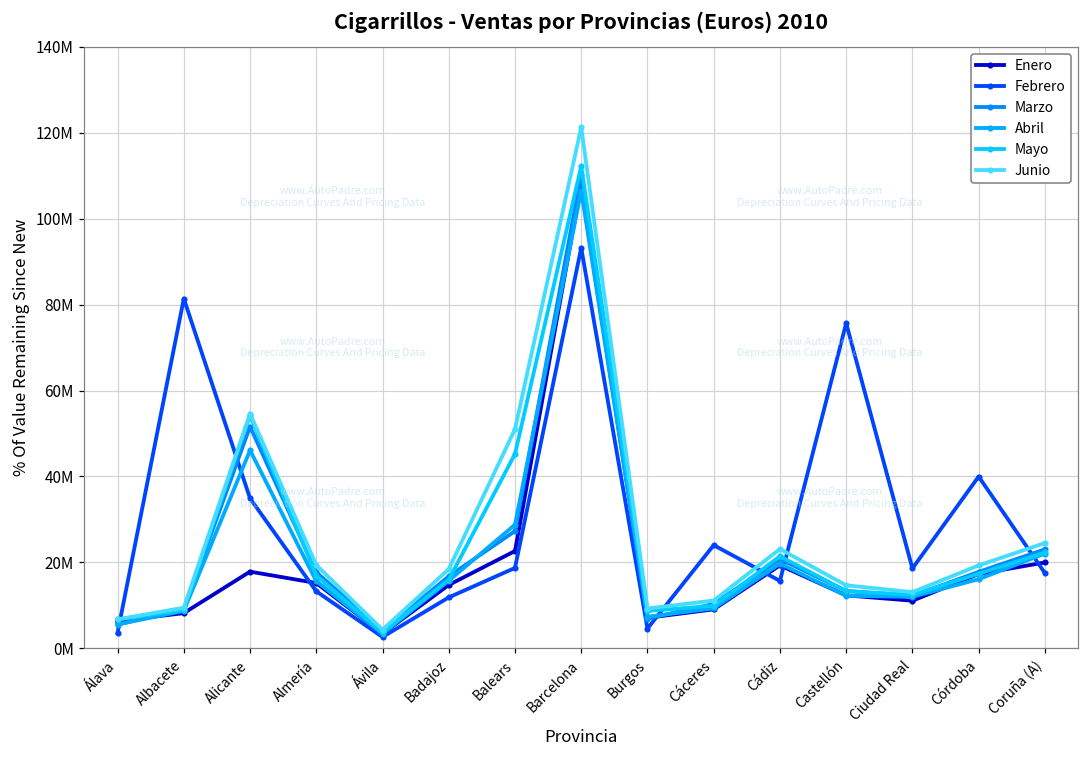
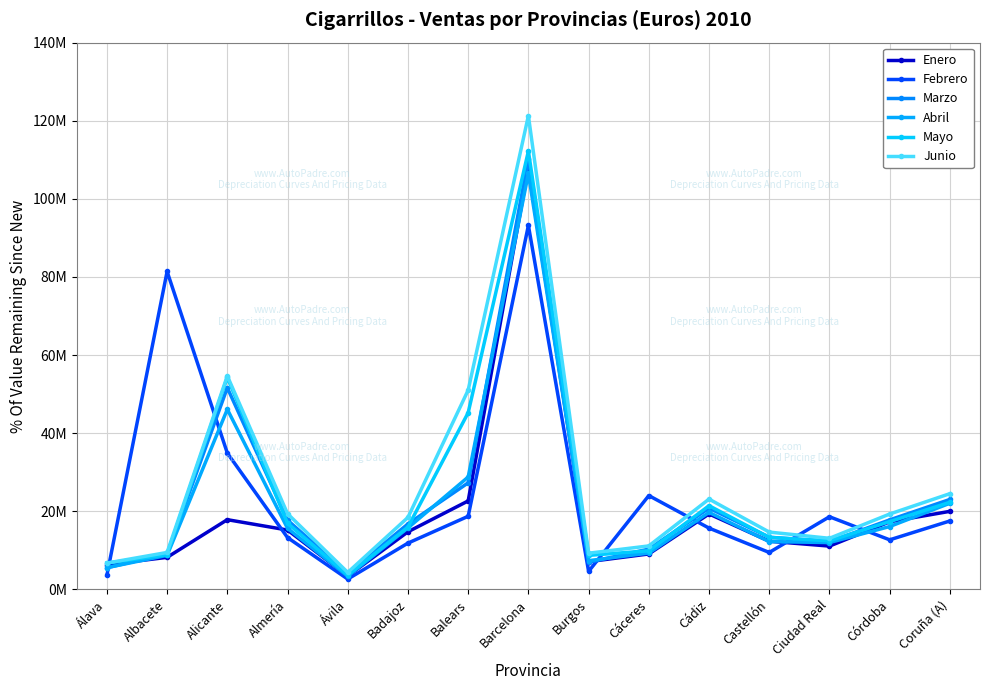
Febrero, Castellón: 76000000 -> 9000000
Febrero, Córdoba: 40000000 -> 13000000
